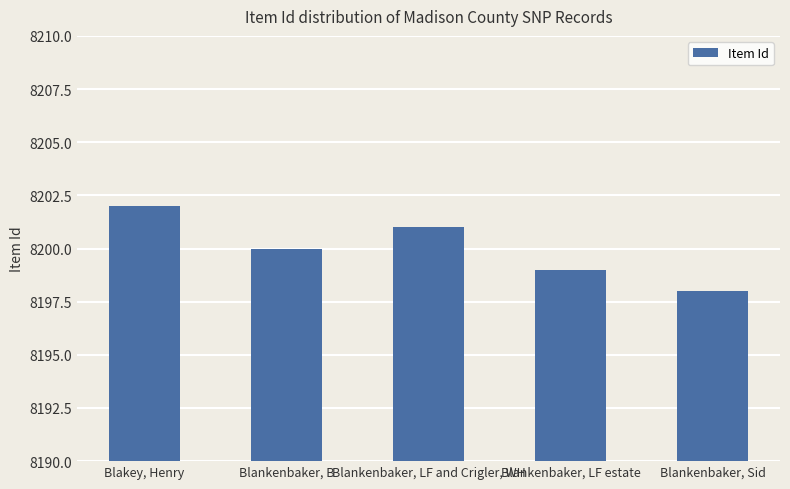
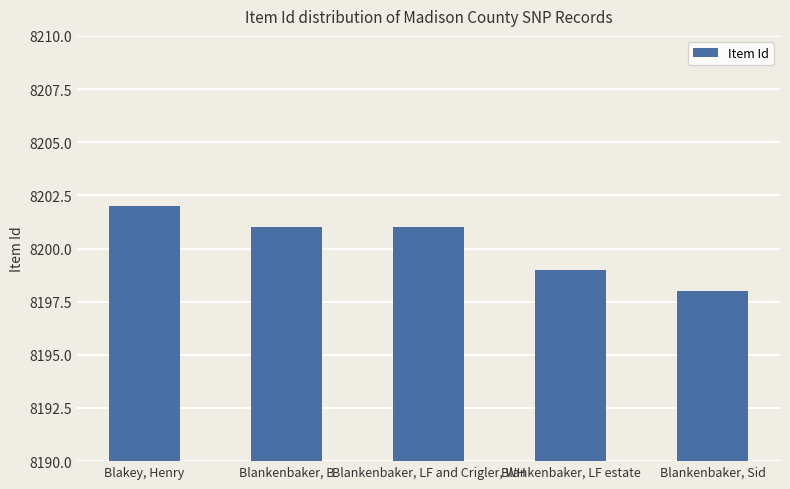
Blankenbaker, B: 8200 -> 8201
